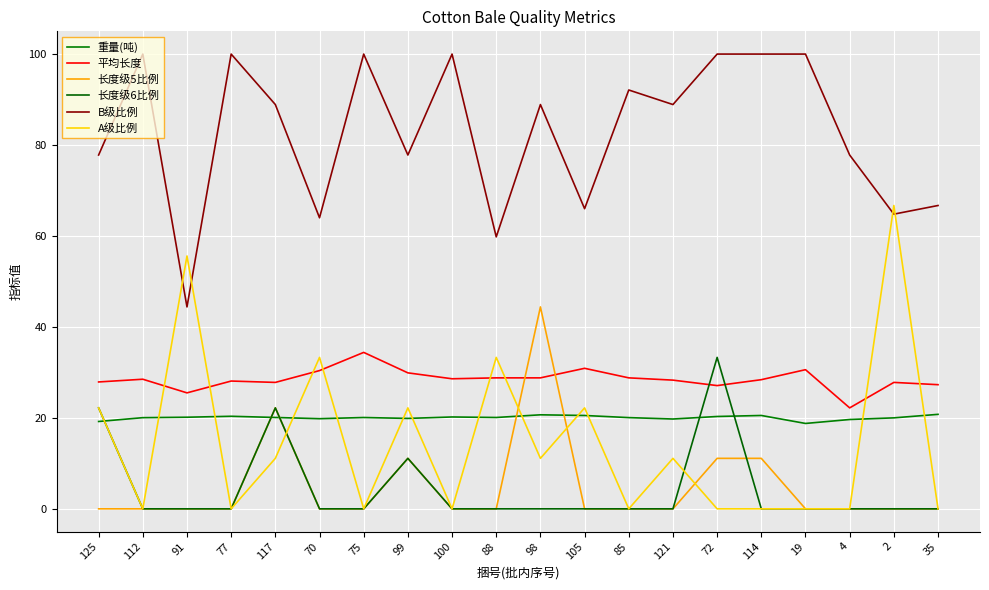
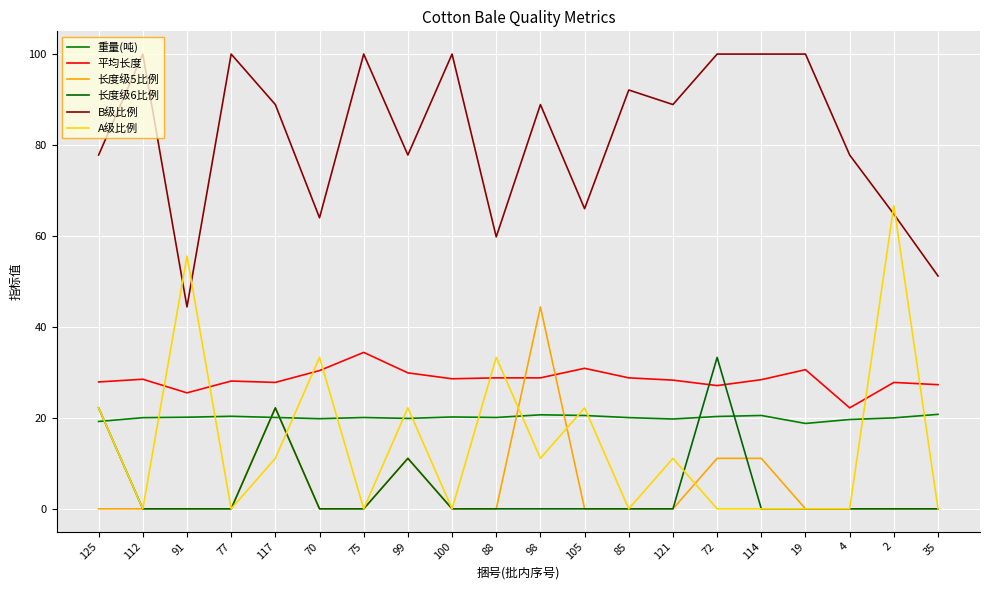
B级比例, 35: 67 -> 51
